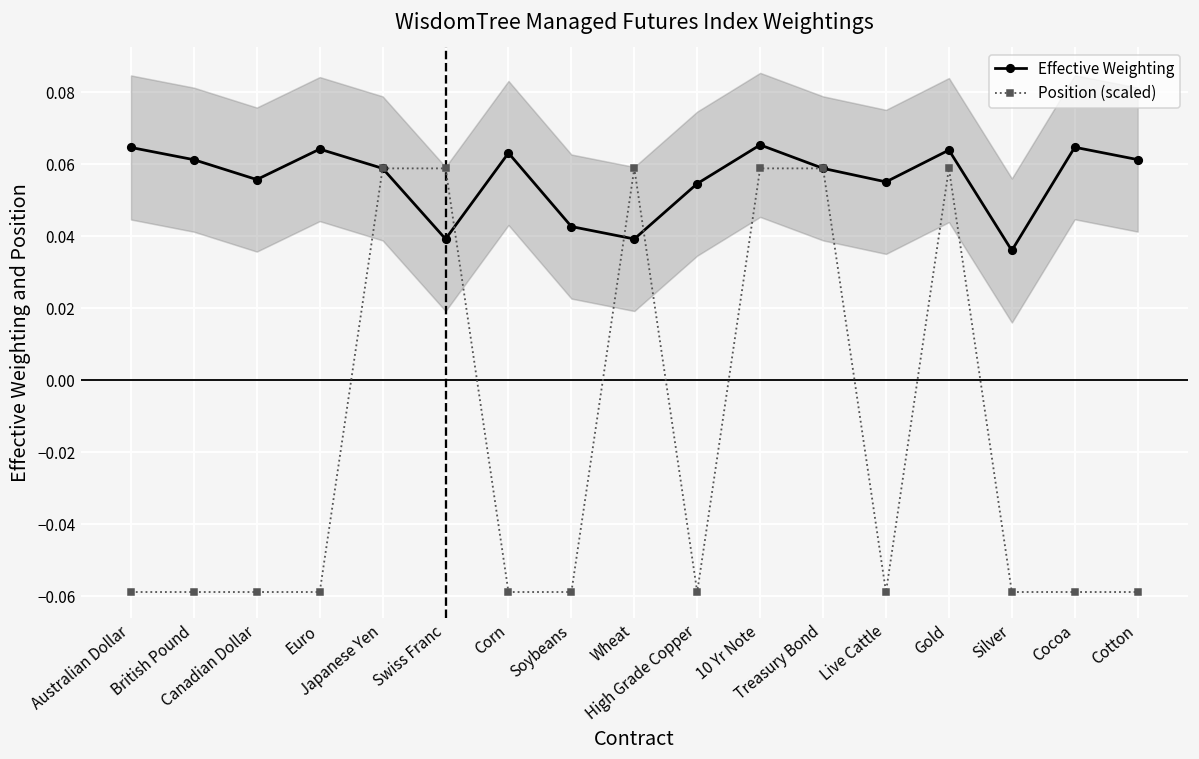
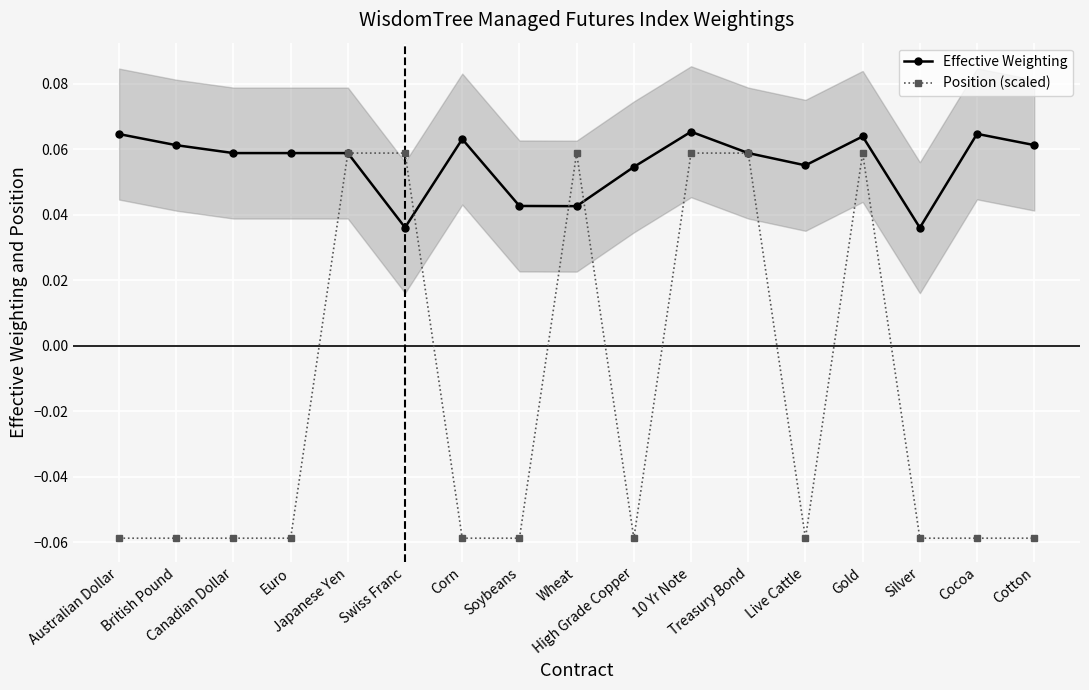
Effective Weighting, Canadian Dollar: 0.056 -> 0.059
Effective Weighting, Euro: 0.064 -> 0.059
Effective Weighting, Swiss Franc: 0.039 -> 0.036
Effective Weighting, Wheat: 0.039 -> 0.043
